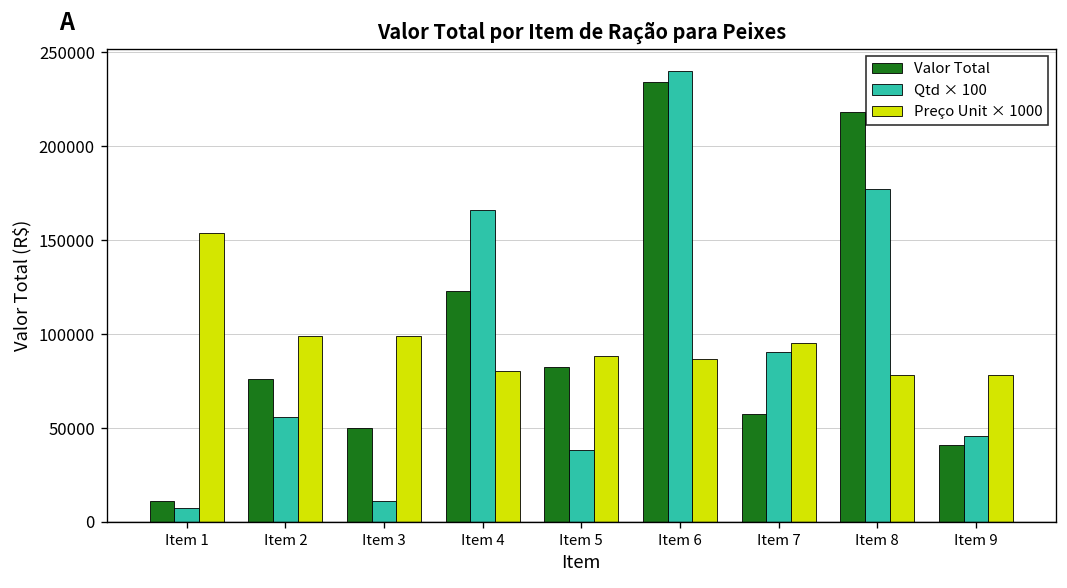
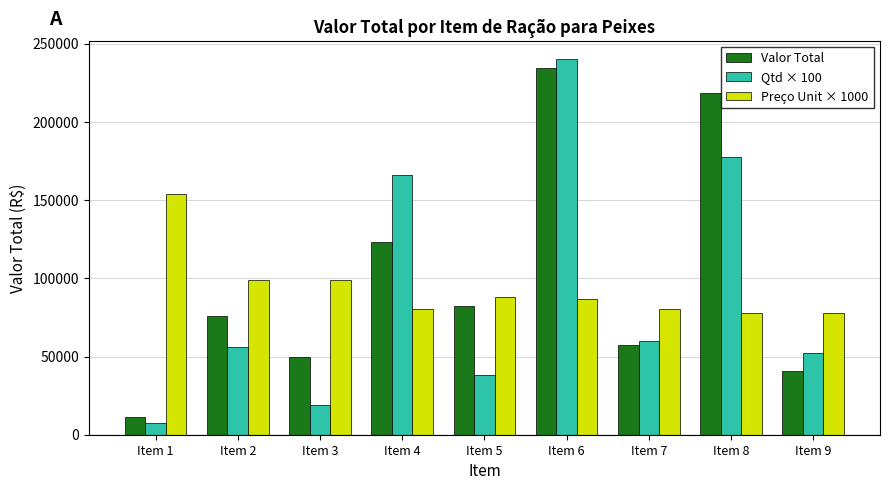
Qtd × 100, Item 3: 11000 -> 19000
Qtd × 100, Item 7: 90000 -> 60000
Preço Unit × 1000, Item 7: 95000 -> 80000
Qtd × 100, Item 9: 46000 -> 53000
